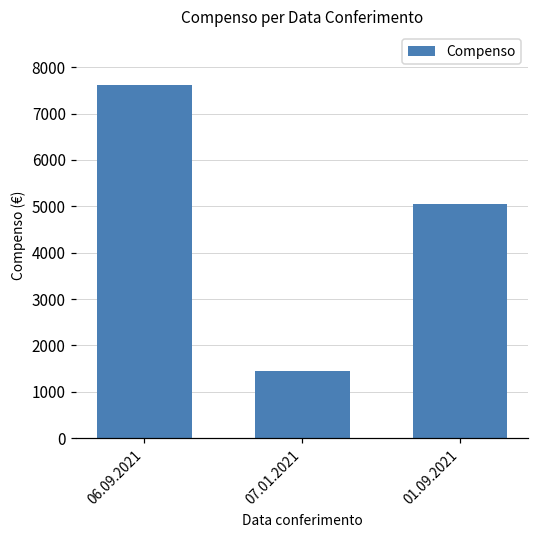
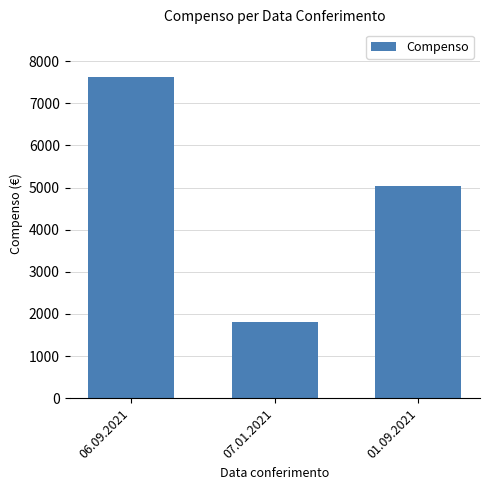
07.01.2021: 1400 -> 1800
